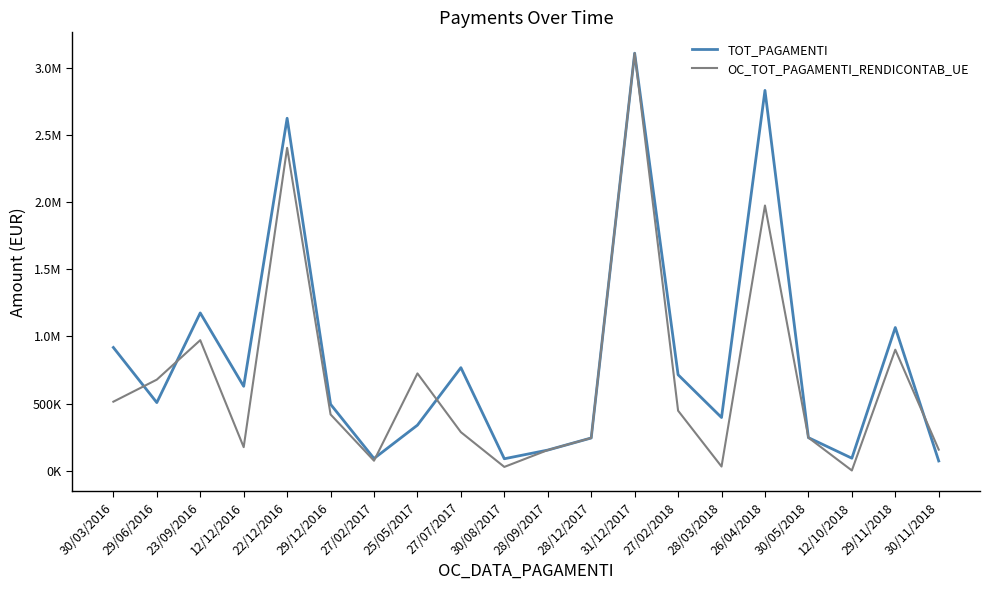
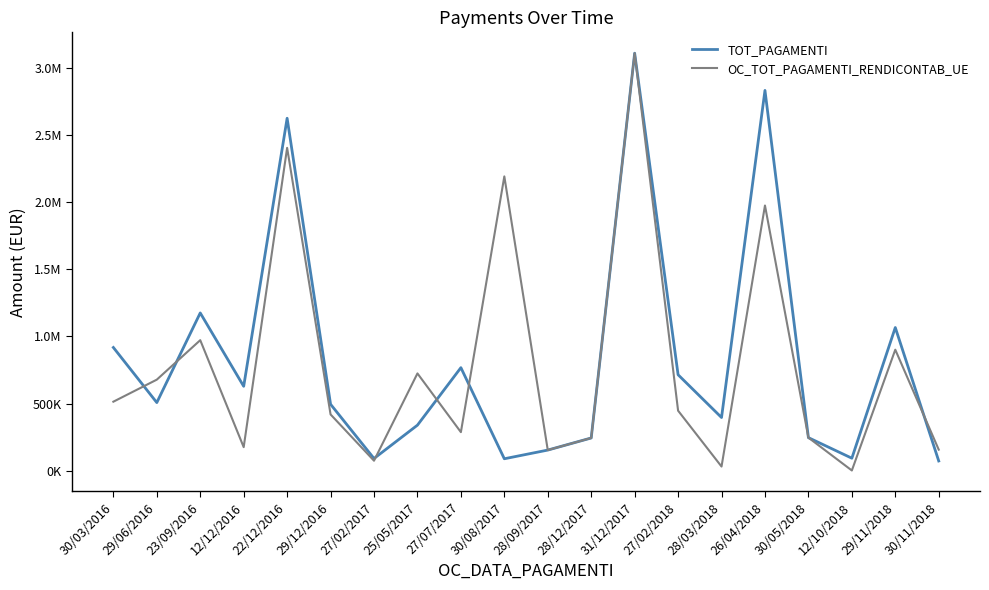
OC_TOT_PAGAMENTI_RENDICONTAB_UE, 30/08/2017: 30000 -> 2190000
